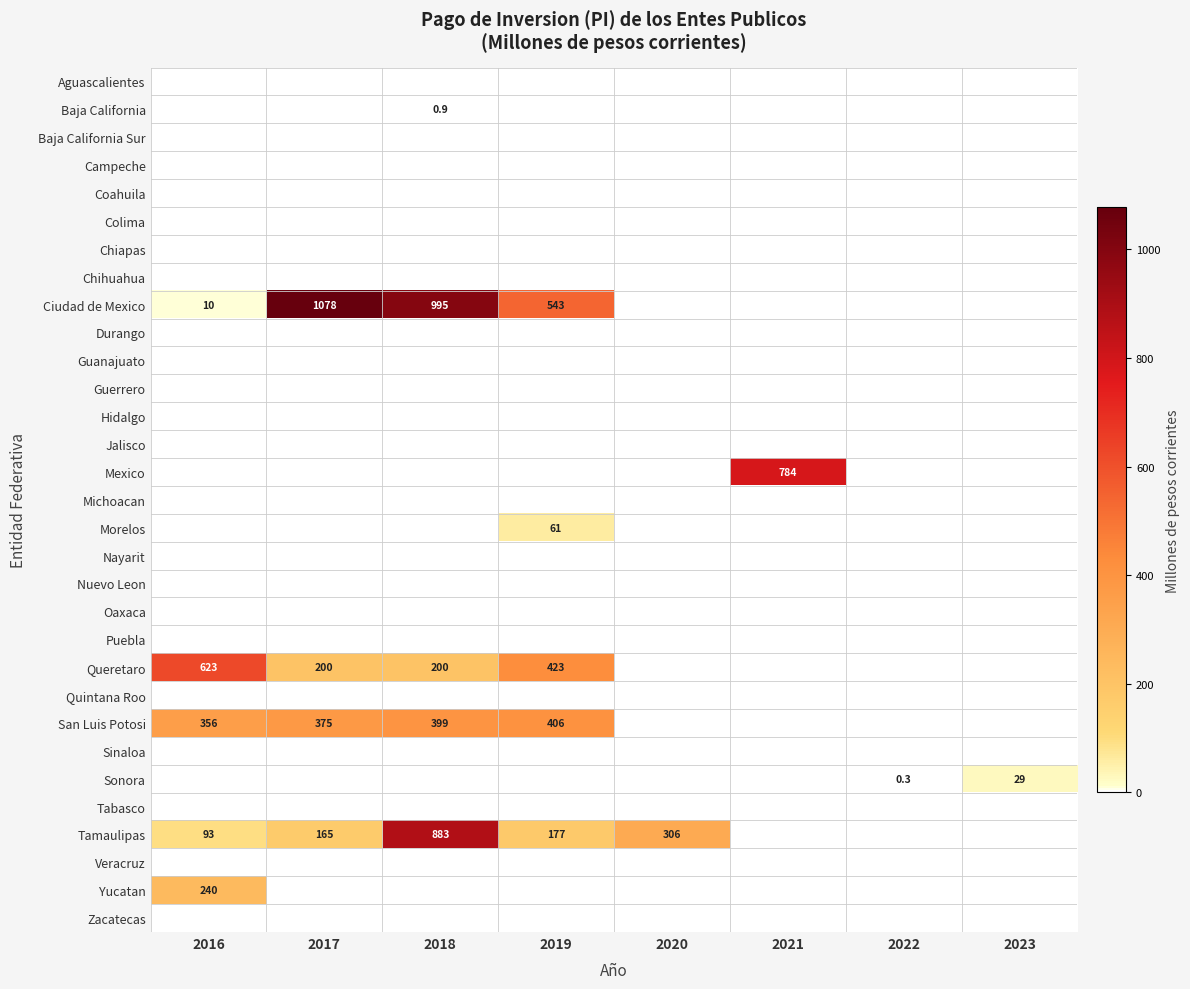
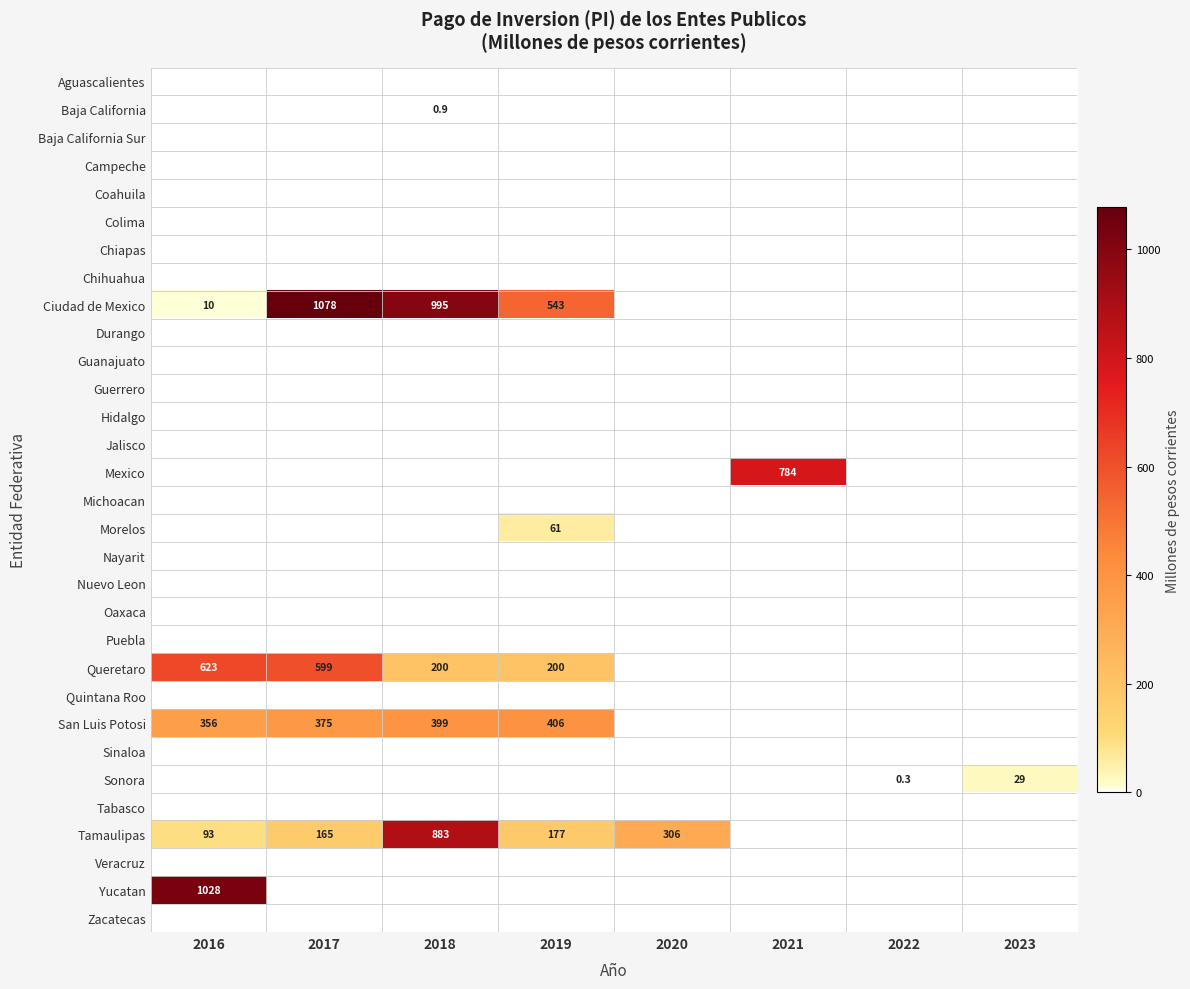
Queretaro, 2017: 200 -> 599
Queretaro, 2019: 423 -> 200
Yucatan, 2016: 240 -> 1028
